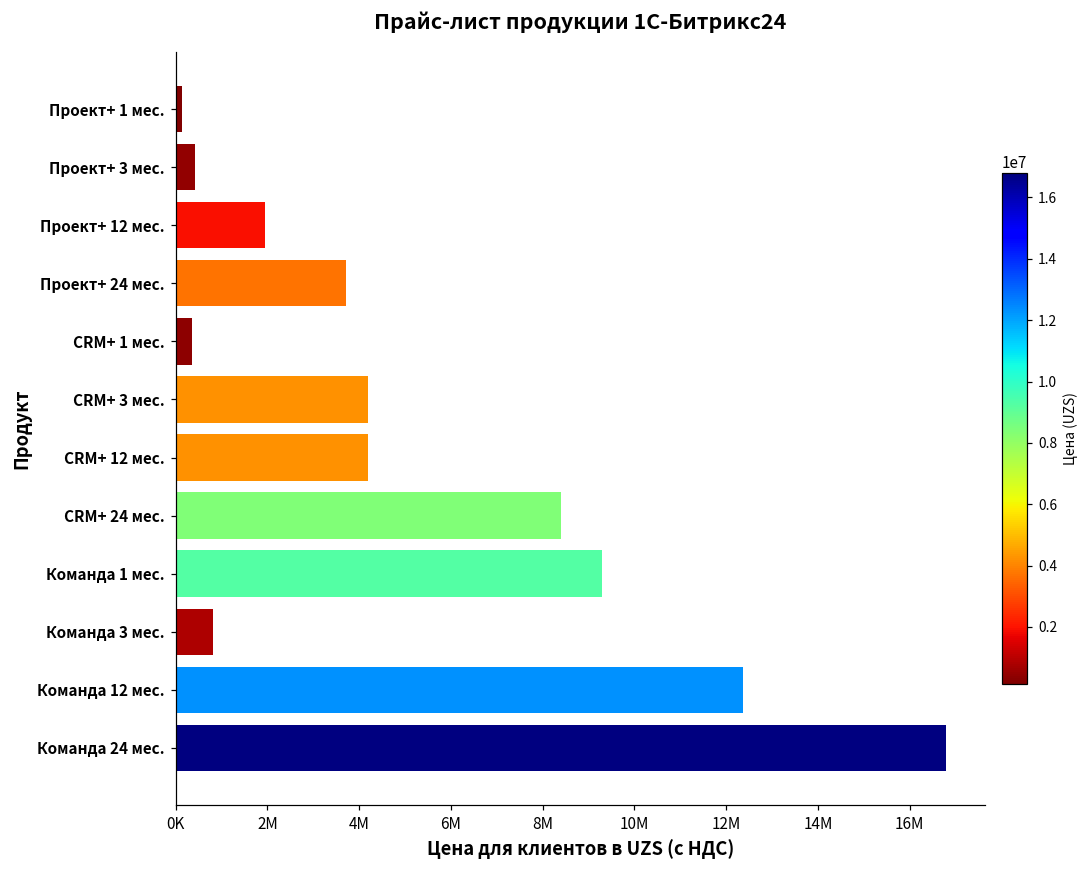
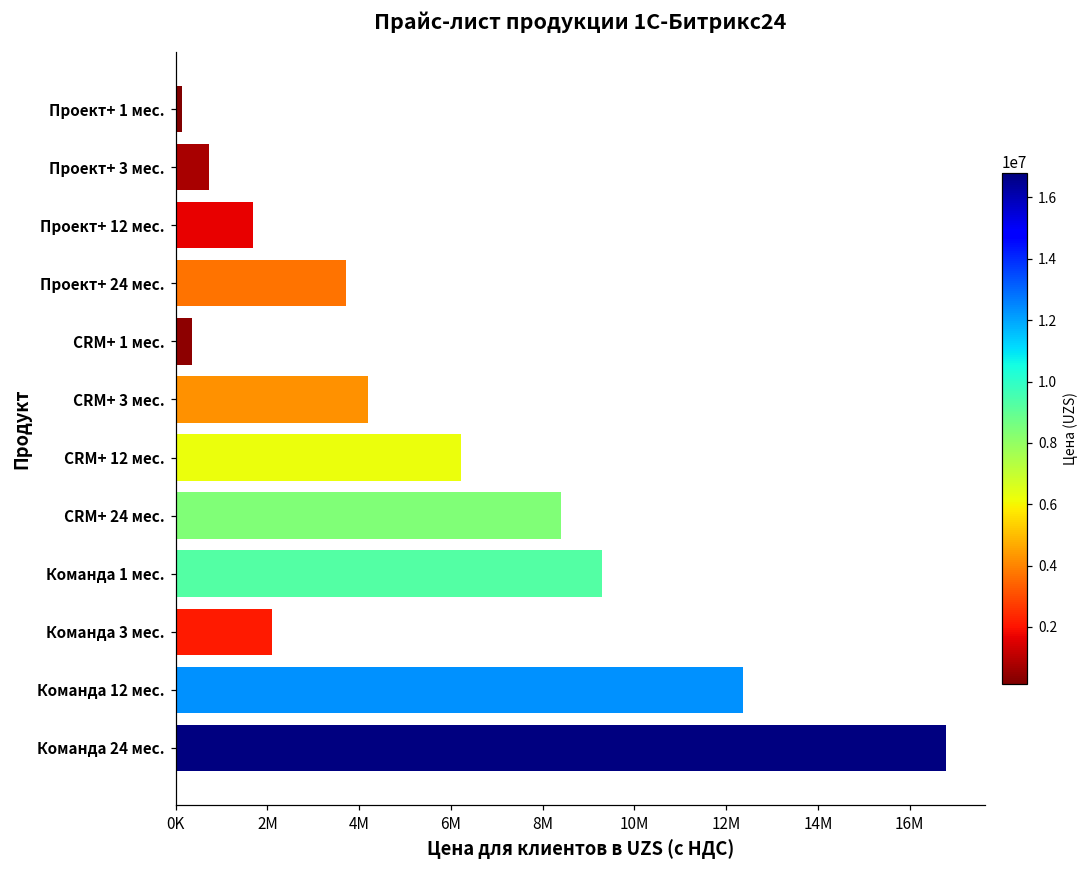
Проект+ 3 мес.: 400000 -> 700000
Проект+ 12 мес.: 2000000 -> 1700000
CRM+ 12 мес.: 4200000 -> 6200000
Команда 3 мес.: 800000 -> 2100000
